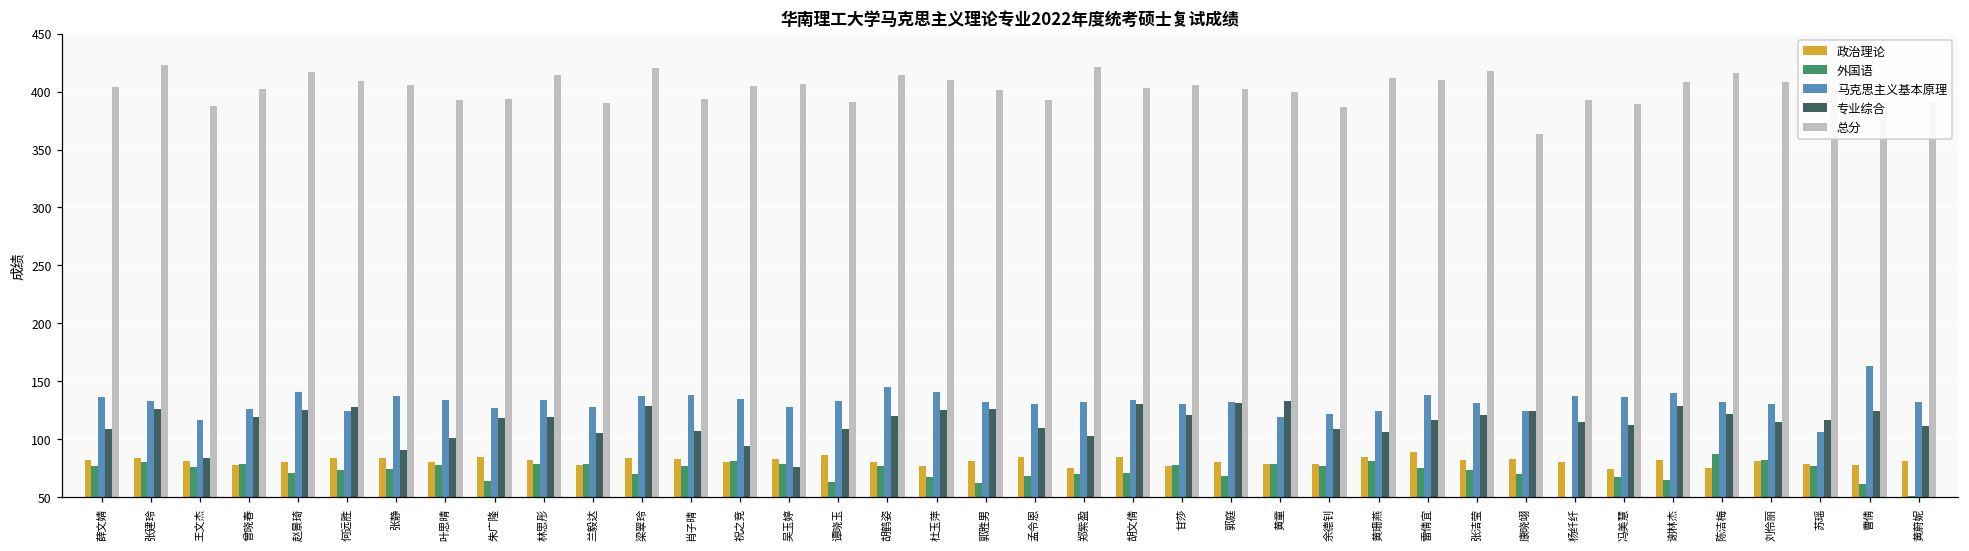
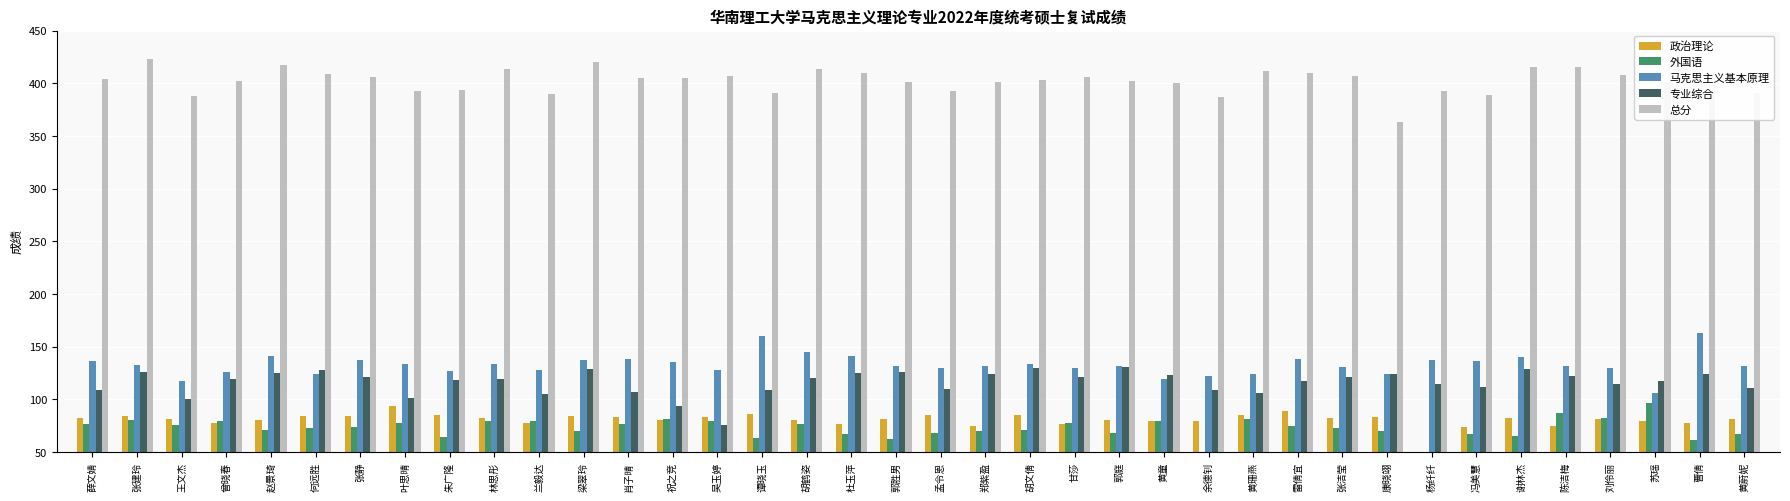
专业综合, 王文杰: 84 -> 100
专业综合, 张静: 91 -> 121
政治理论, 叶思晴: 80 -> 94
总分, 肖子晴: 394 -> 405
马克思主义基本原理, 谭晓玉: 133 -> 160
专业综合, 郑紫盈: 103 -> 124
总分, 郑紫盈: 421 -> 401
专业综合, 黄童: 133 -> 123
外国语, 余德钊: 77 -> 49
总分, 张洁莹: 418 -> 407
政治理论, 杨纤纤: 80 -> 50
总分, 谢林杰: 408 -> 416
外国语, 苏瑶: 77 -> 97
外国语, 黄蔚妮: 51 -> 67
